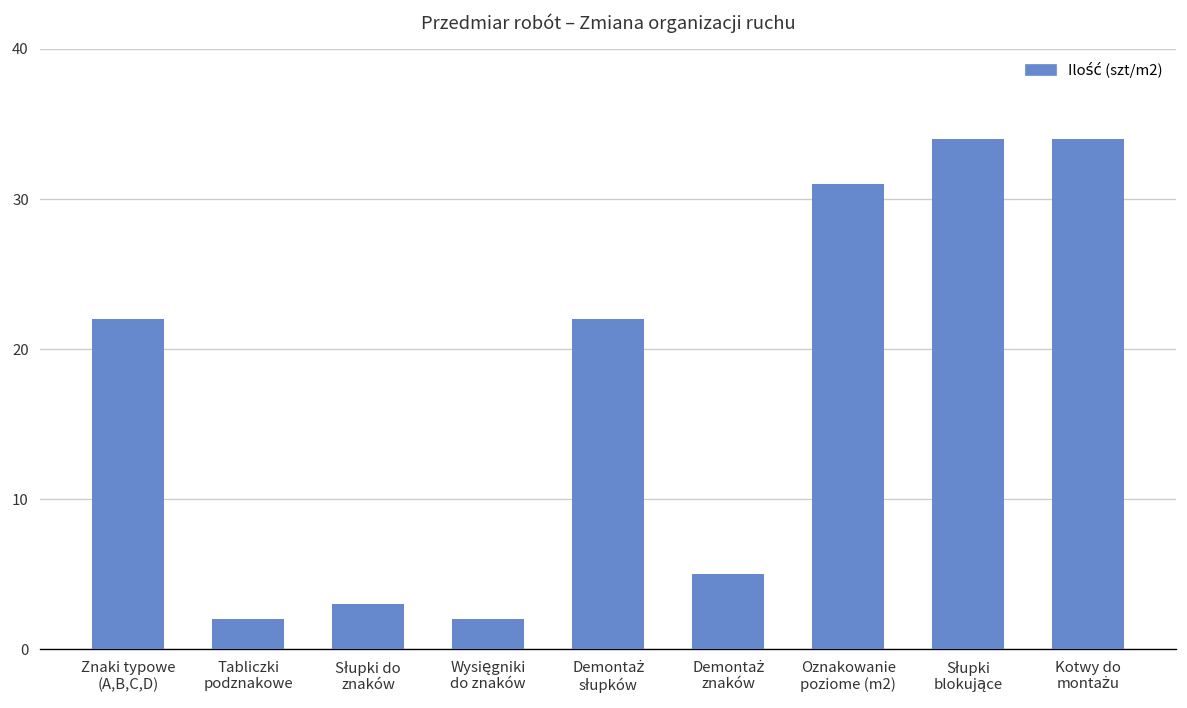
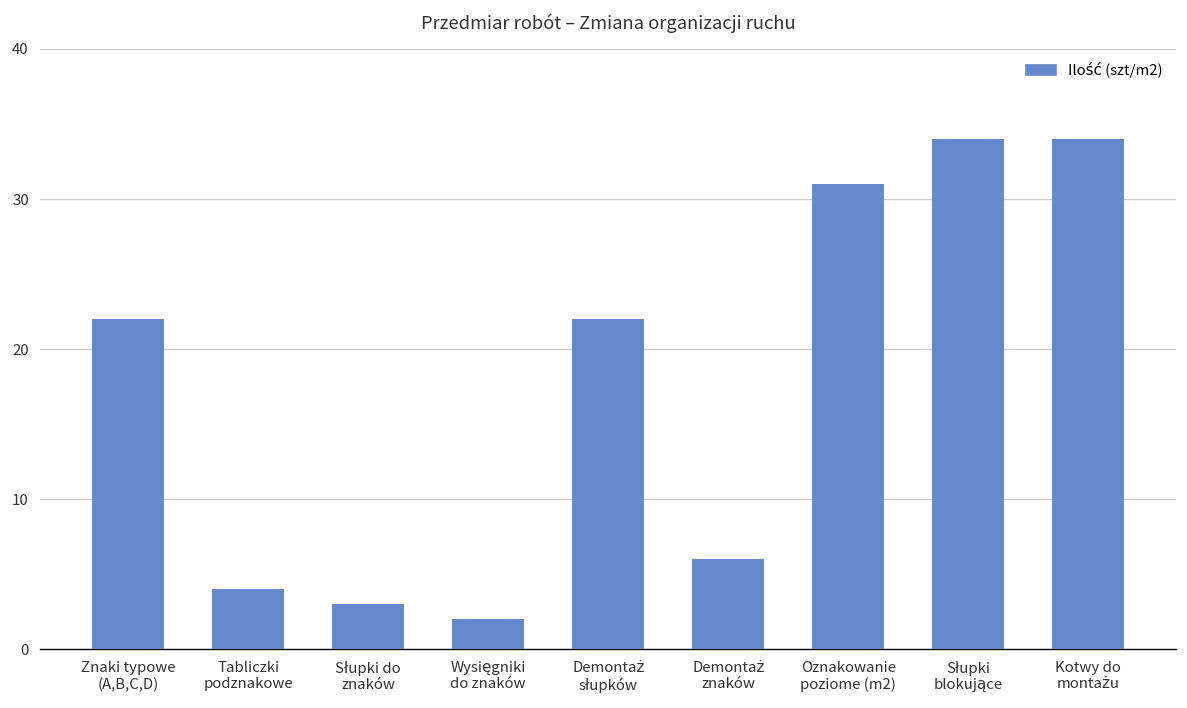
Tabliczki podznakowe: 2 -> 4
Demontaż znaków: 5 -> 6
